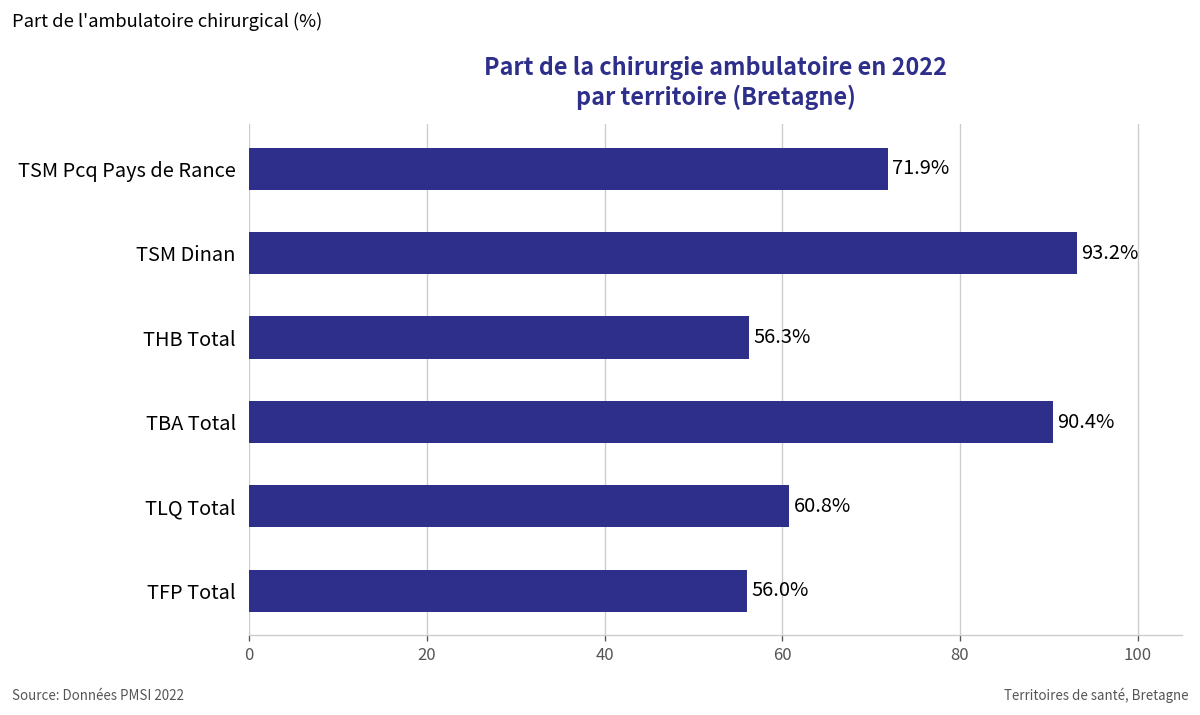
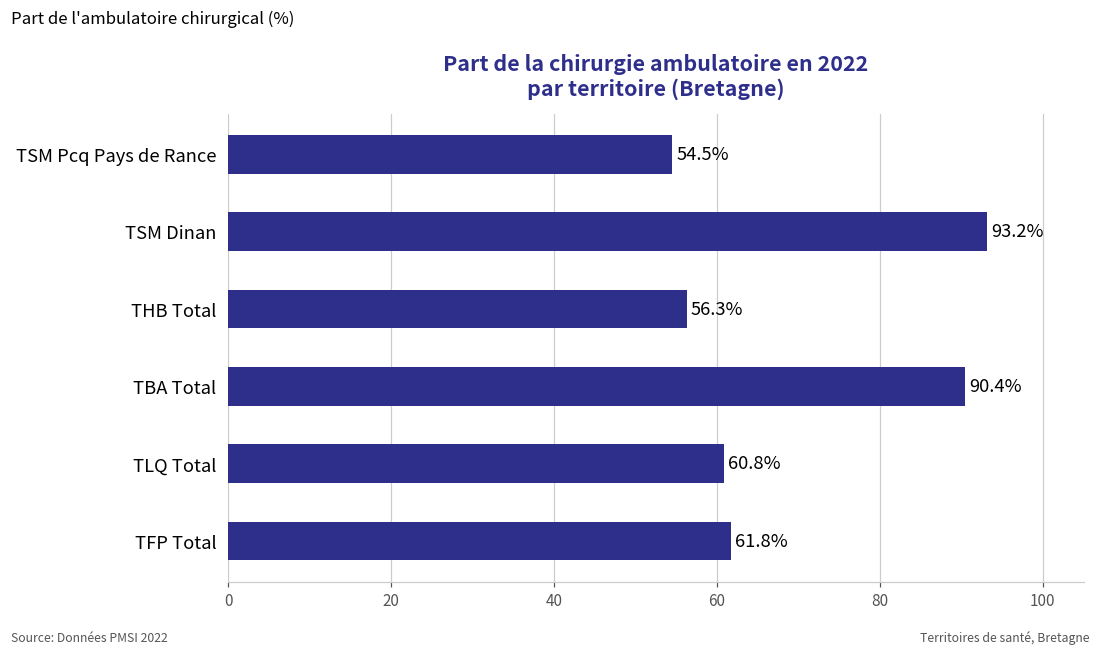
TSM Pcq Pays de Rance: 71.9% -> 54.5%
TFP Total: 56.0% -> 61.8%
